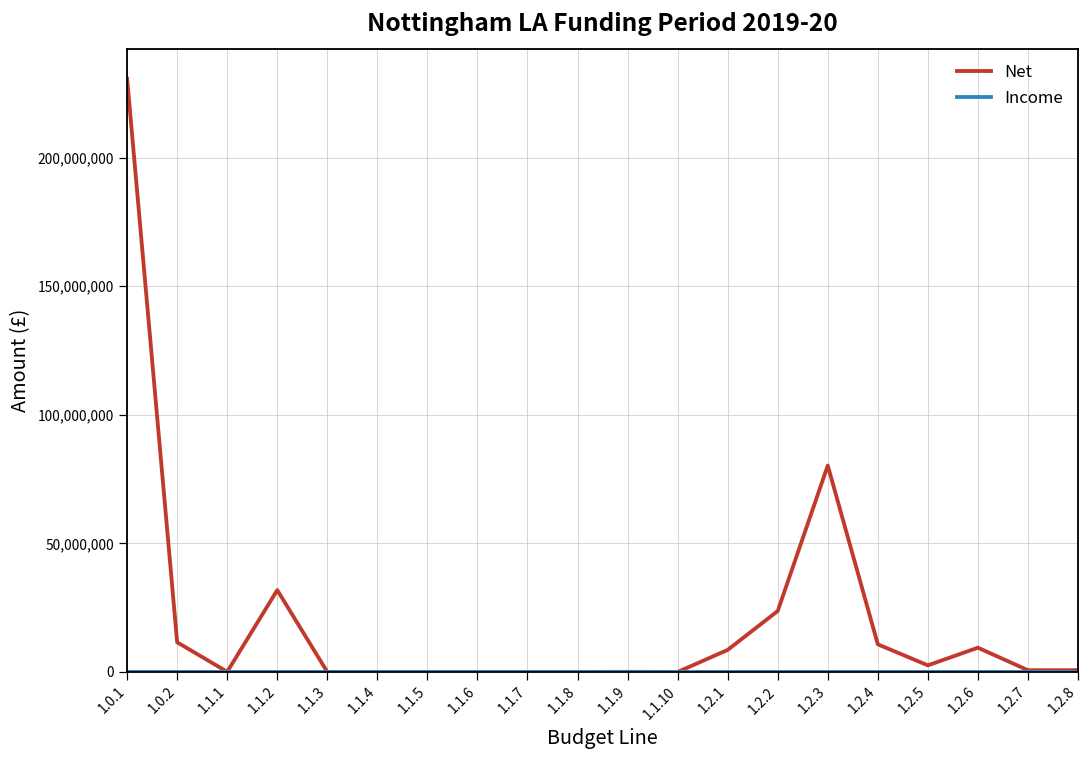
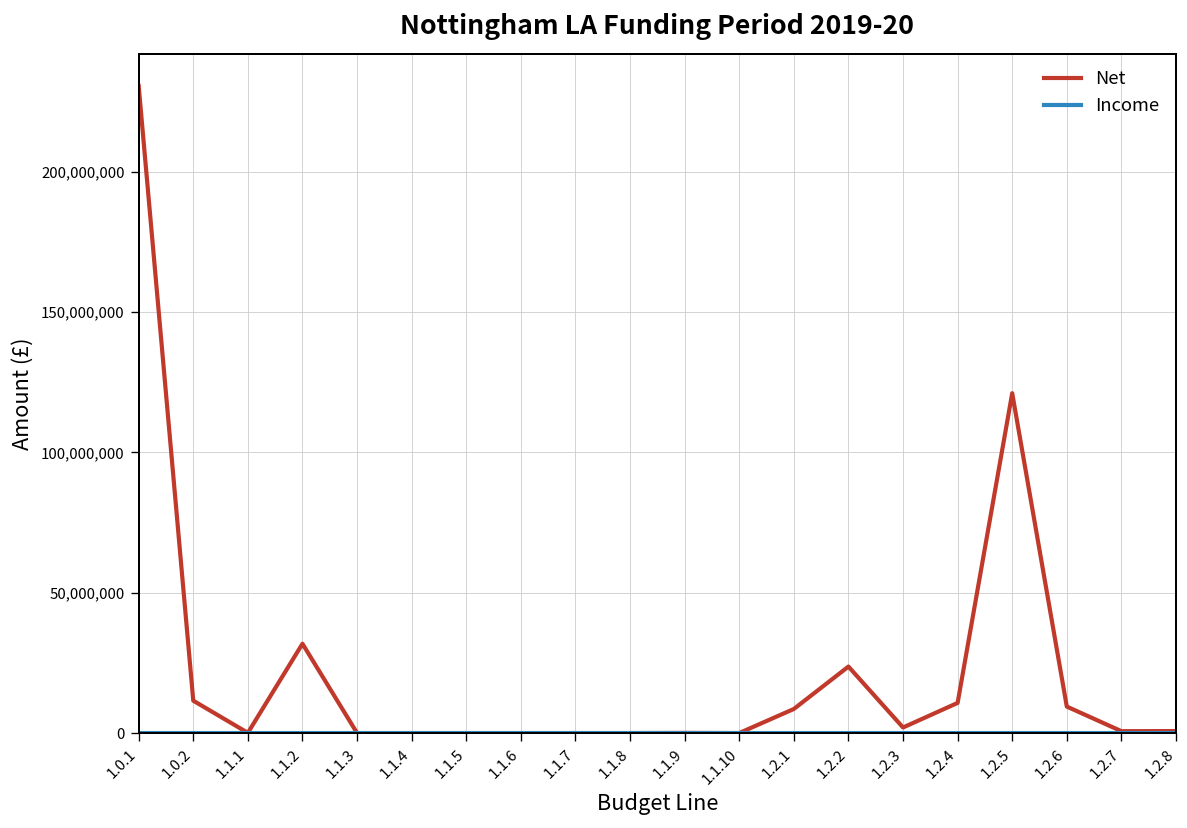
Net, 1.2.3: 80,000,000 -> 2,000,000
Net, 1.2.5: 3,000,000 -> 121,000,000
